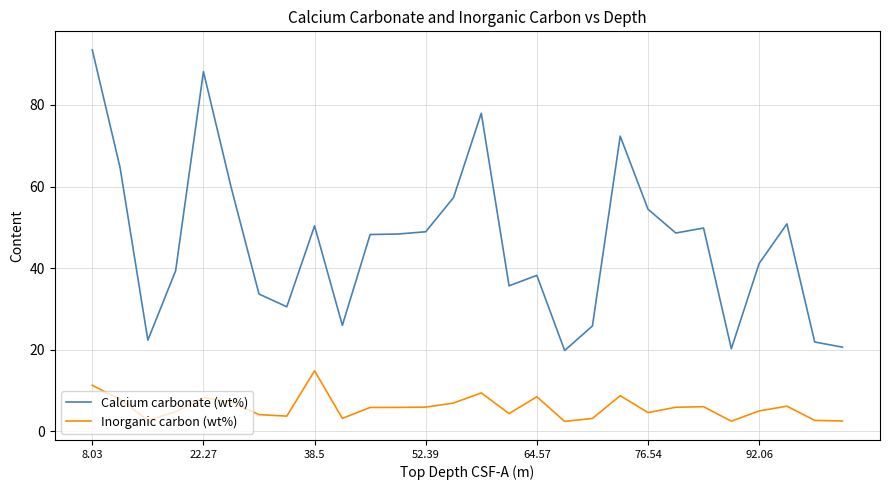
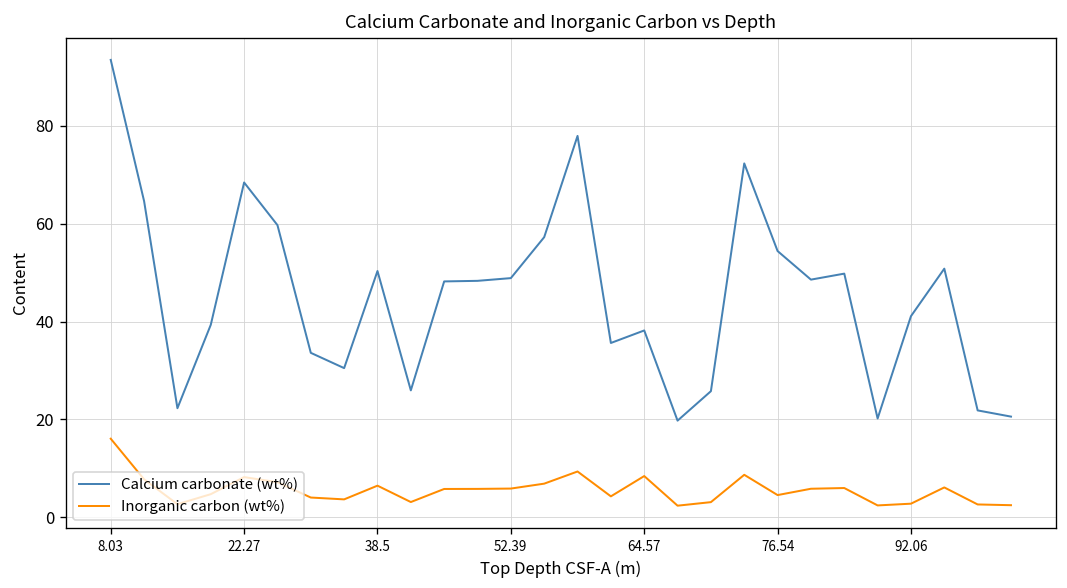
Inorganic carbon (wt%), 8.03: 11 -> 16
Calcium carbonate (wt%), 22.27: 88 -> 68
Inorganic carbon (wt%), 38.5: 15 -> 6
Inorganic carbon (wt%), 92.06: 5 -> 3
